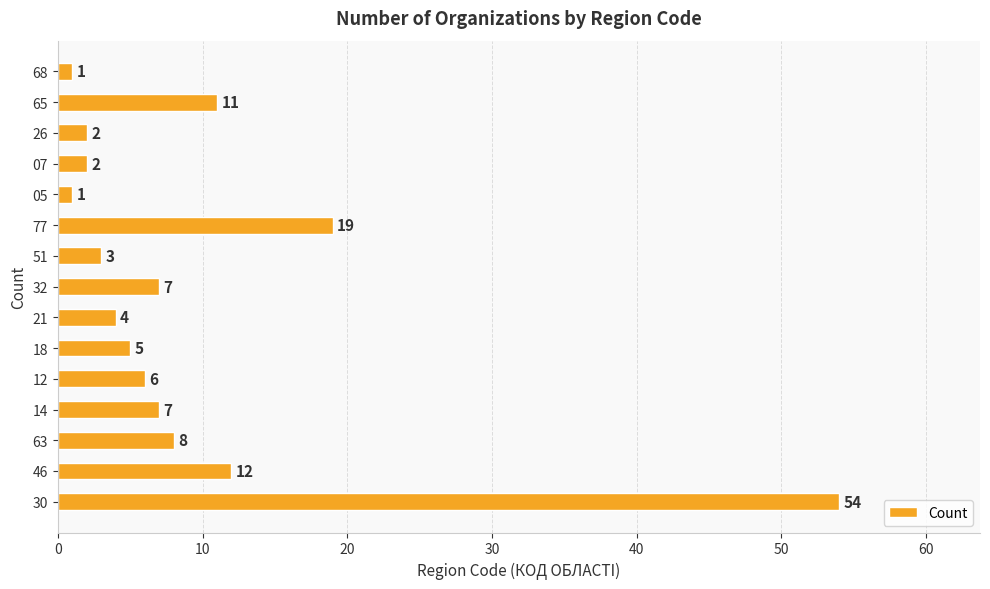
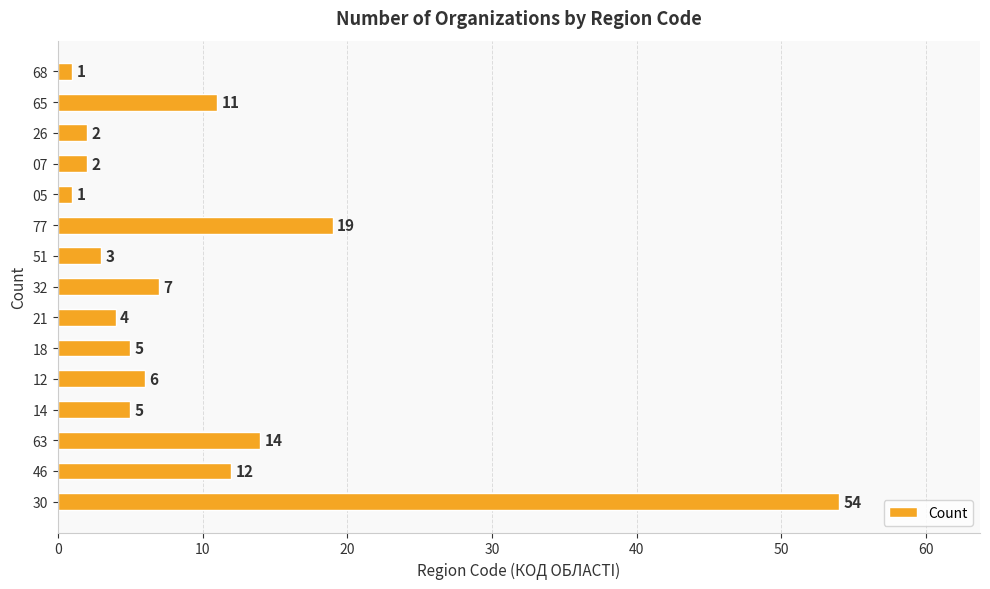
14: 7 -> 5
63: 8 -> 14
